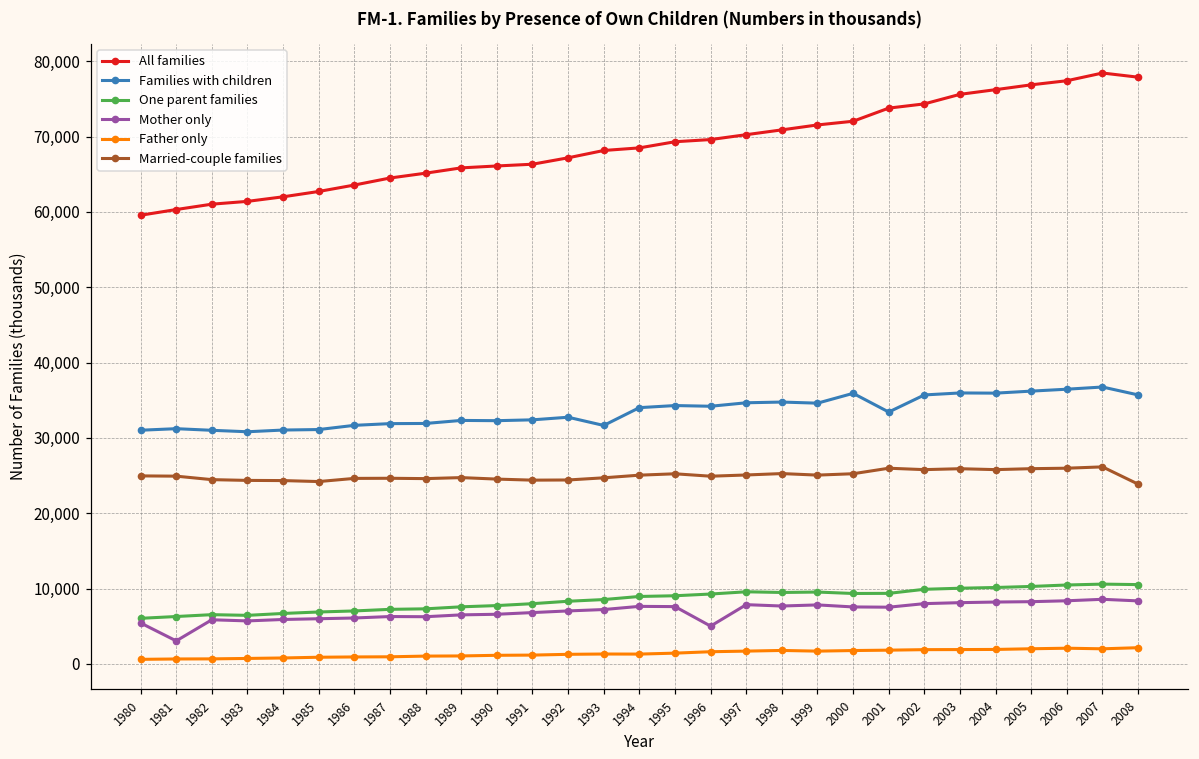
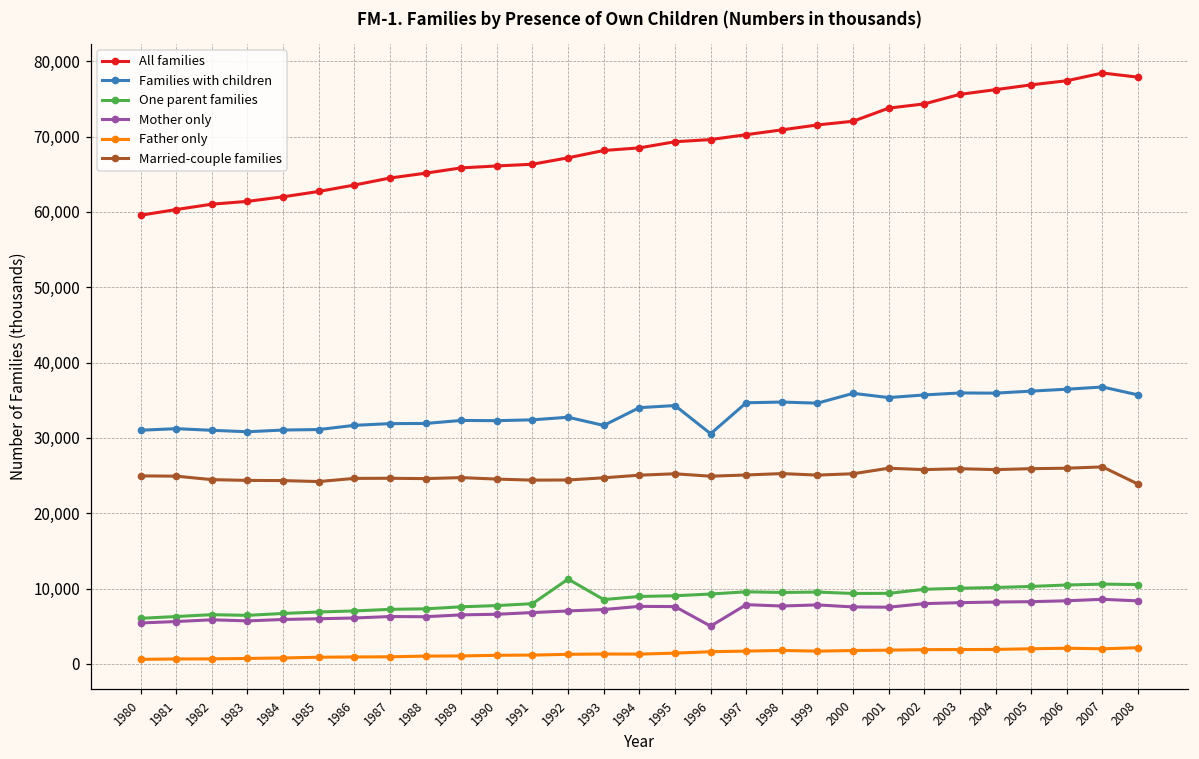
Mother only, 1981: 3,000 -> 6,000
One parent families, 1992: 8,000 -> 11,000
Families with children, 1996: 34,000 -> 31,000
Families with children, 2001: 33,000 -> 35,000
